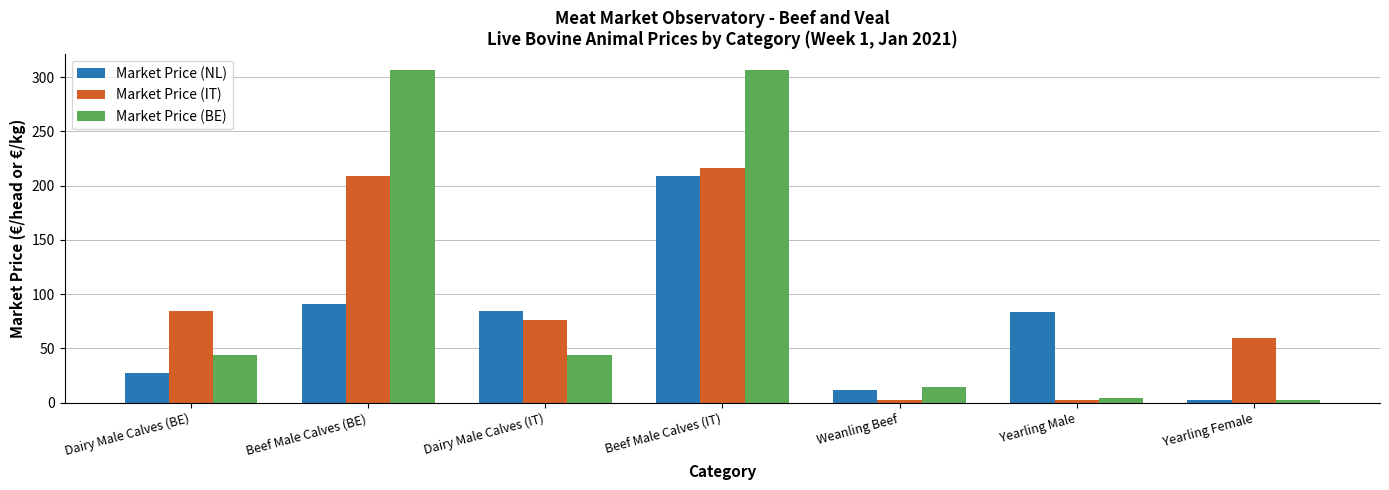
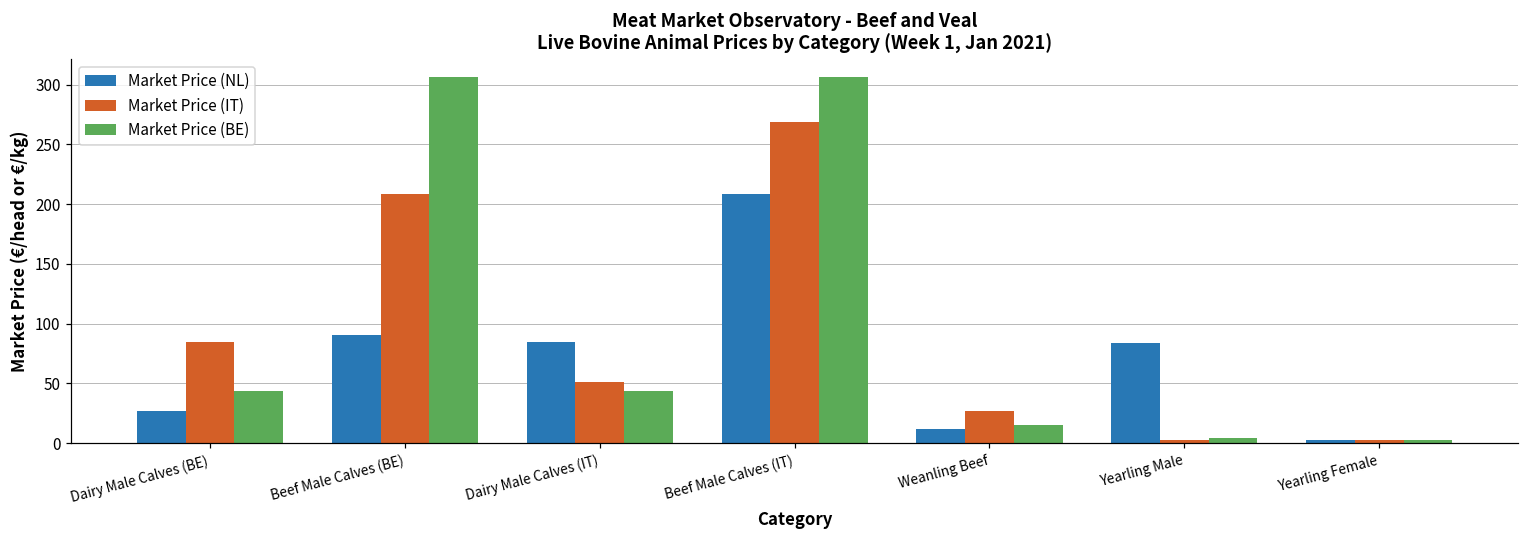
Market Price (IT), Dairy Male Calves (IT): 76 -> 51
Market Price (IT), Beef Male Calves (IT): 216 -> 269
Market Price (IT), Weanling Beef: 3 -> 27
Market Price (IT), Yearling Female: 60 -> 3
